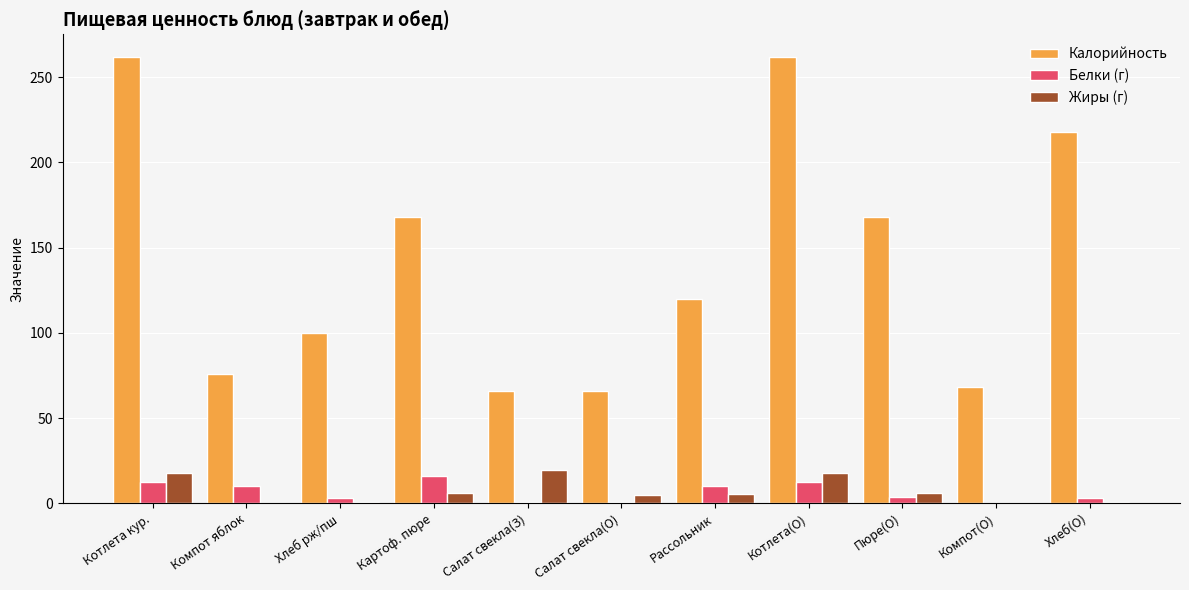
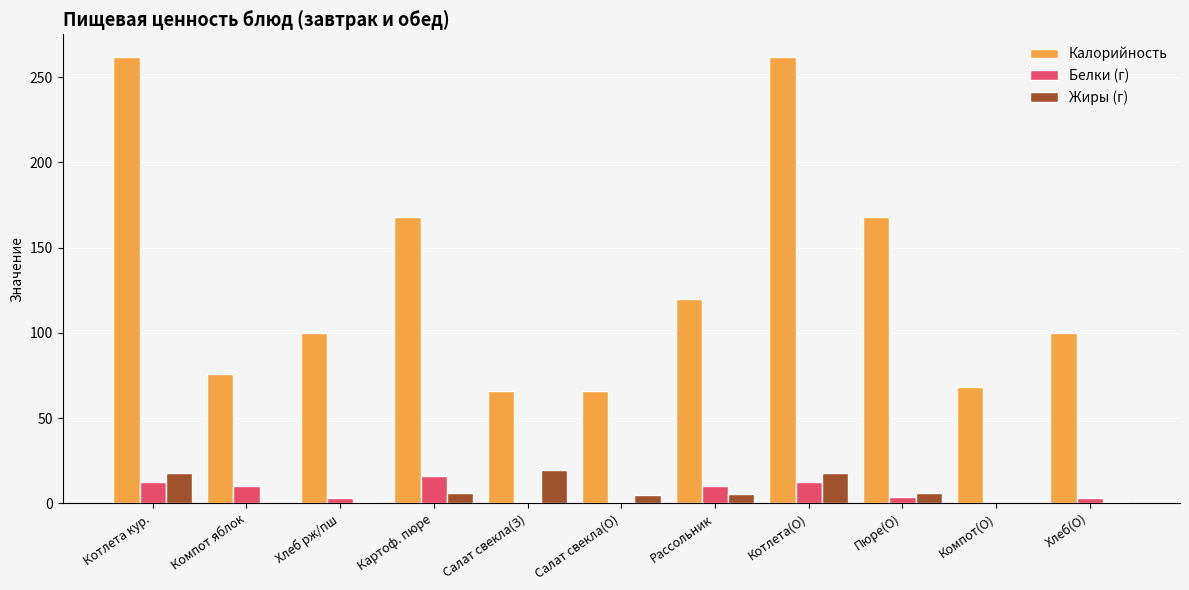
Калорийность, Хлеб(О): 218 -> 100
